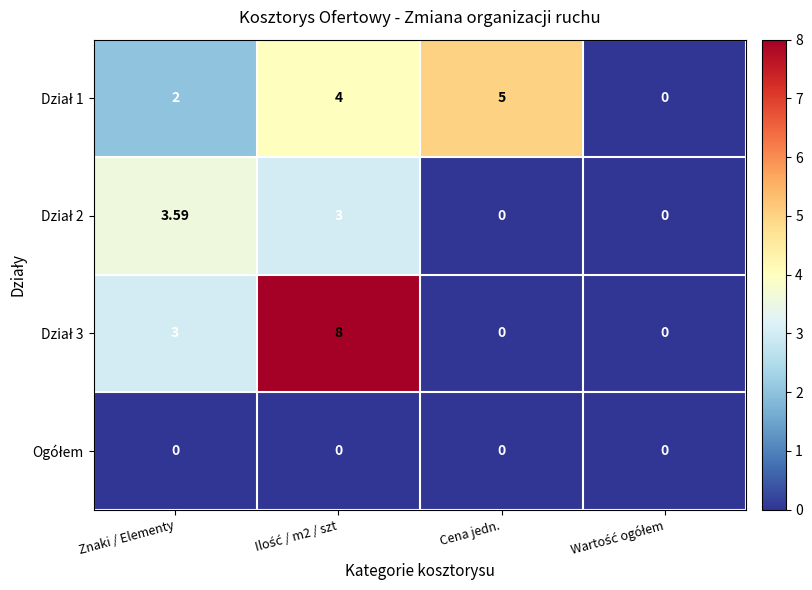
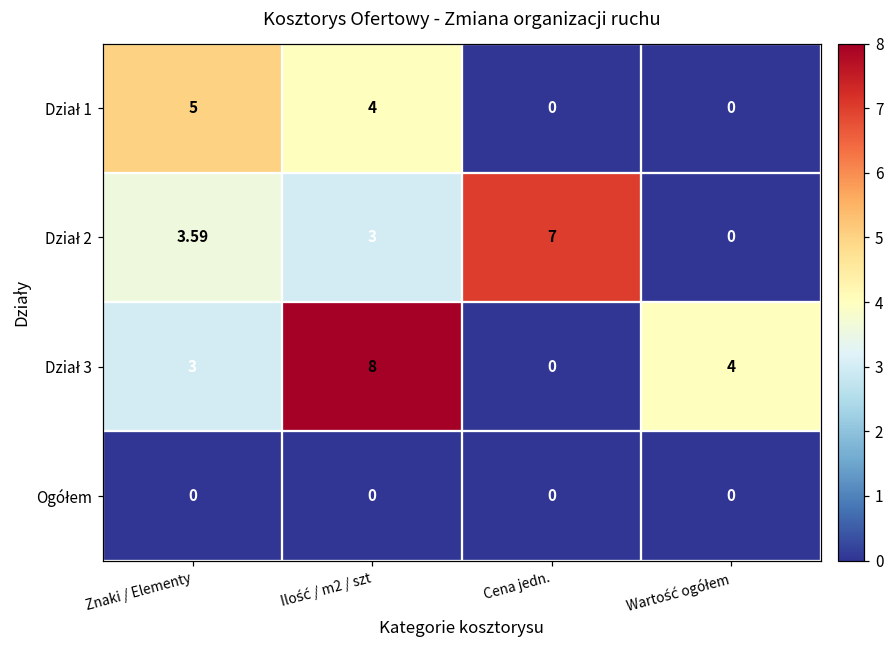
Dział 1, Znaki / Elementy: 2 -> 5
Dział 1, Cena jedn.: 5 -> 0
Dział 2, Cena jedn.: 0 -> 7
Dział 3, Wartość ogółem: 0 -> 4
